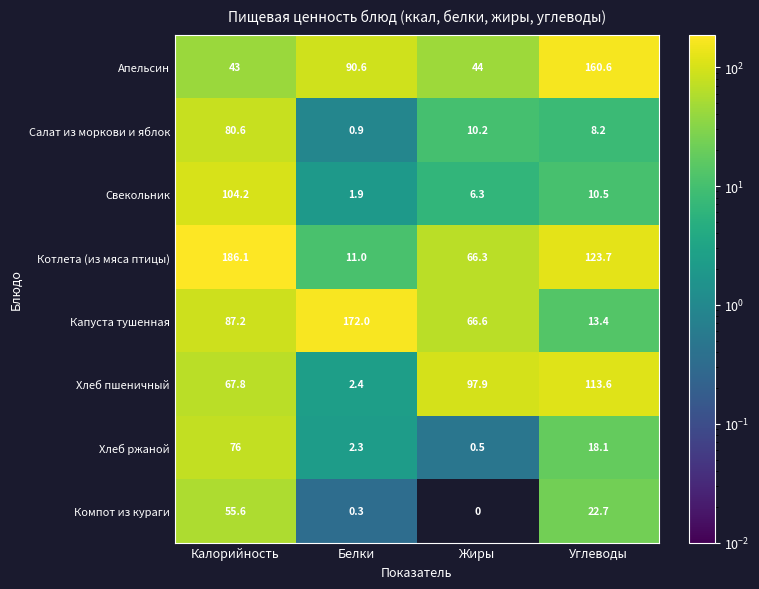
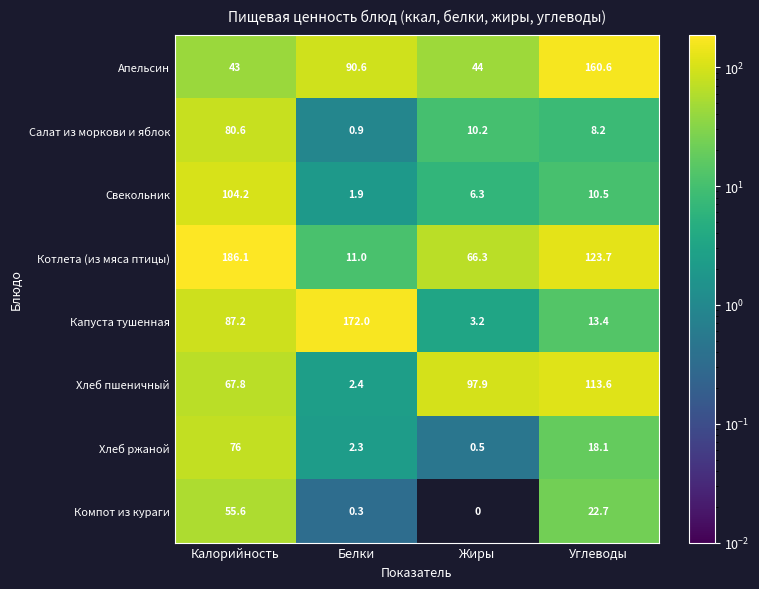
Капуста тушенная, Жиры: 66.6 -> 3.2
